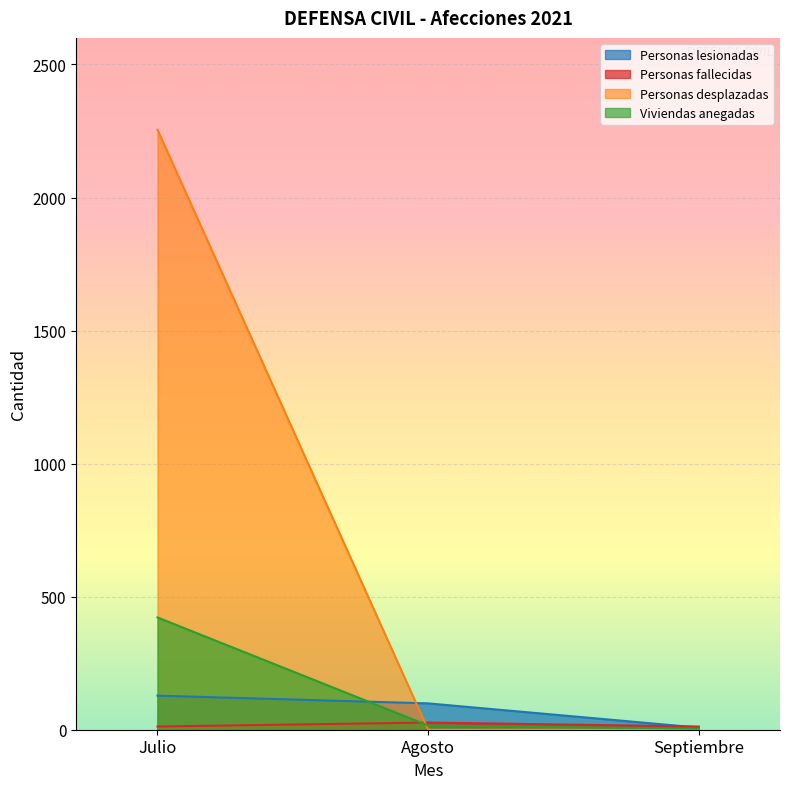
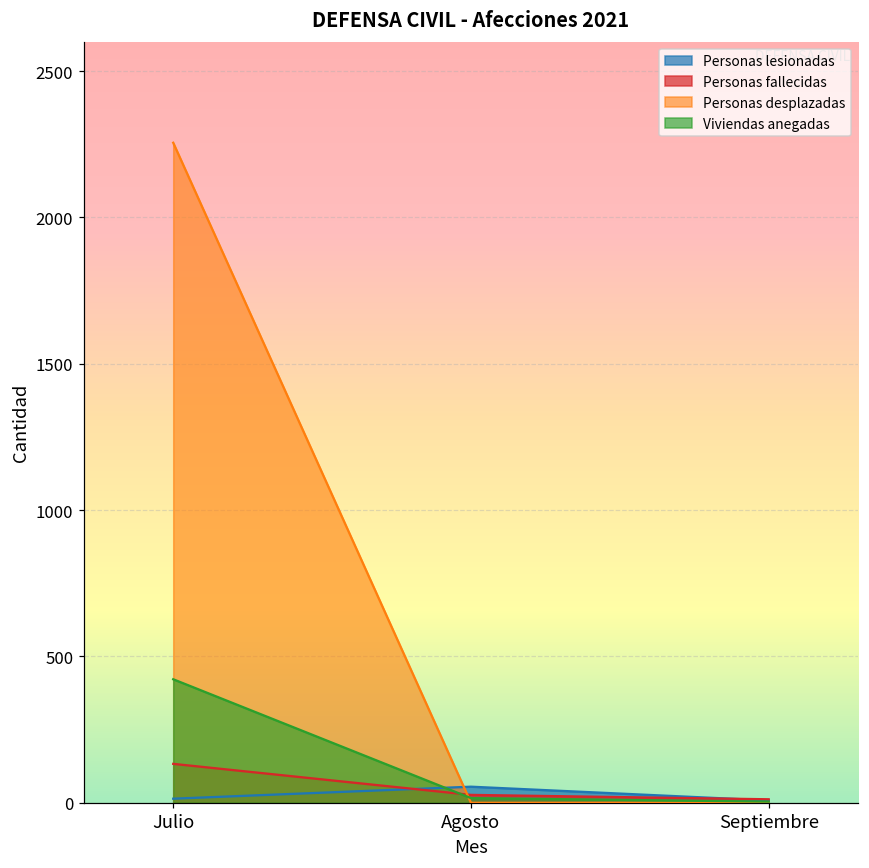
Personas lesionadas, Julio: 130 -> 10
Personas fallecidas, Julio: 10 -> 130
Personas lesionadas, Agosto: 100 -> 60
